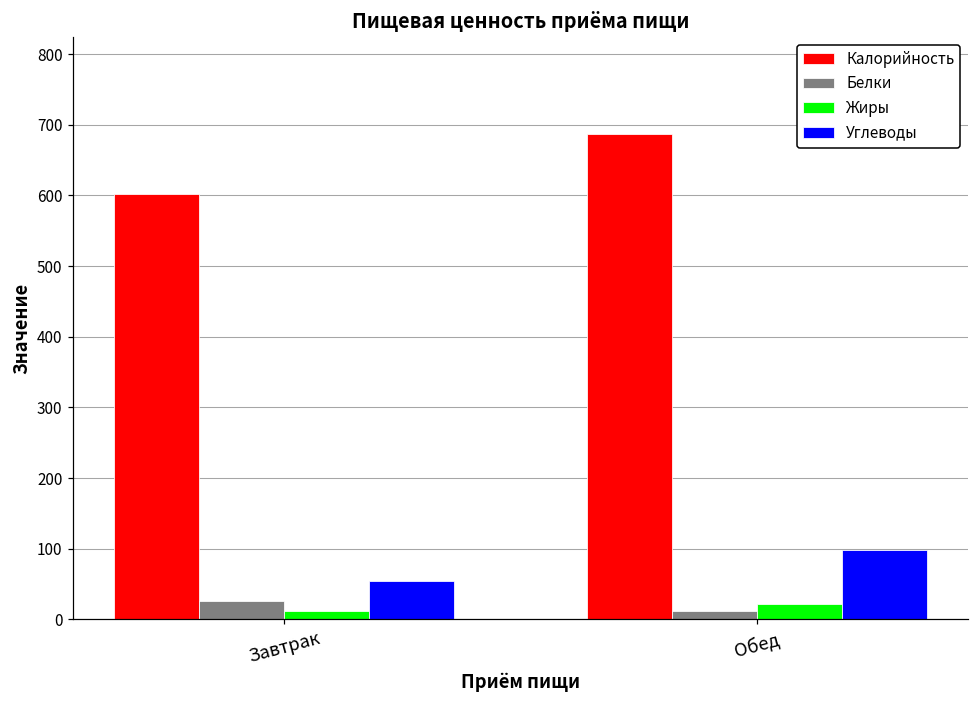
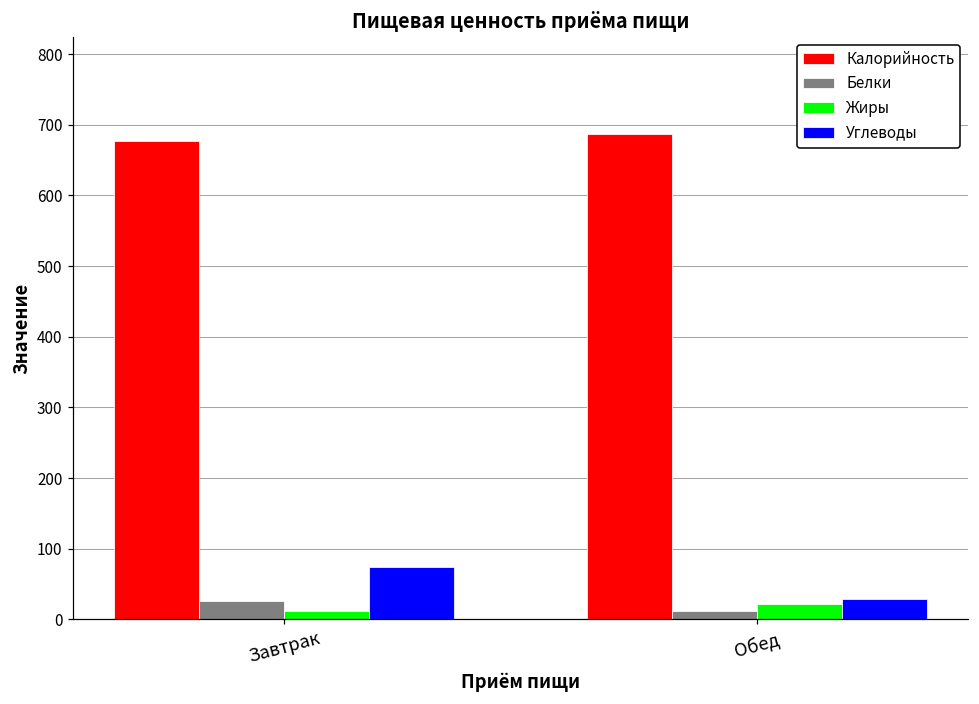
Калорийность, Завтрак: 600 -> 680
Углеводы, Завтрак: 50 -> 70
Углеводы, Обед: 100 -> 30
